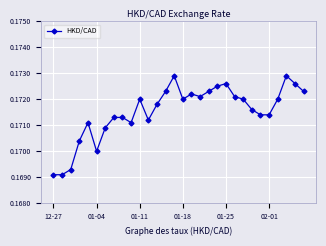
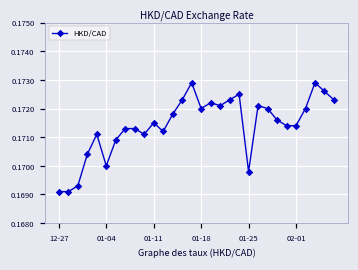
01-11: 0.1720 -> 0.1715
01-25: 0.1726 -> 0.1698
